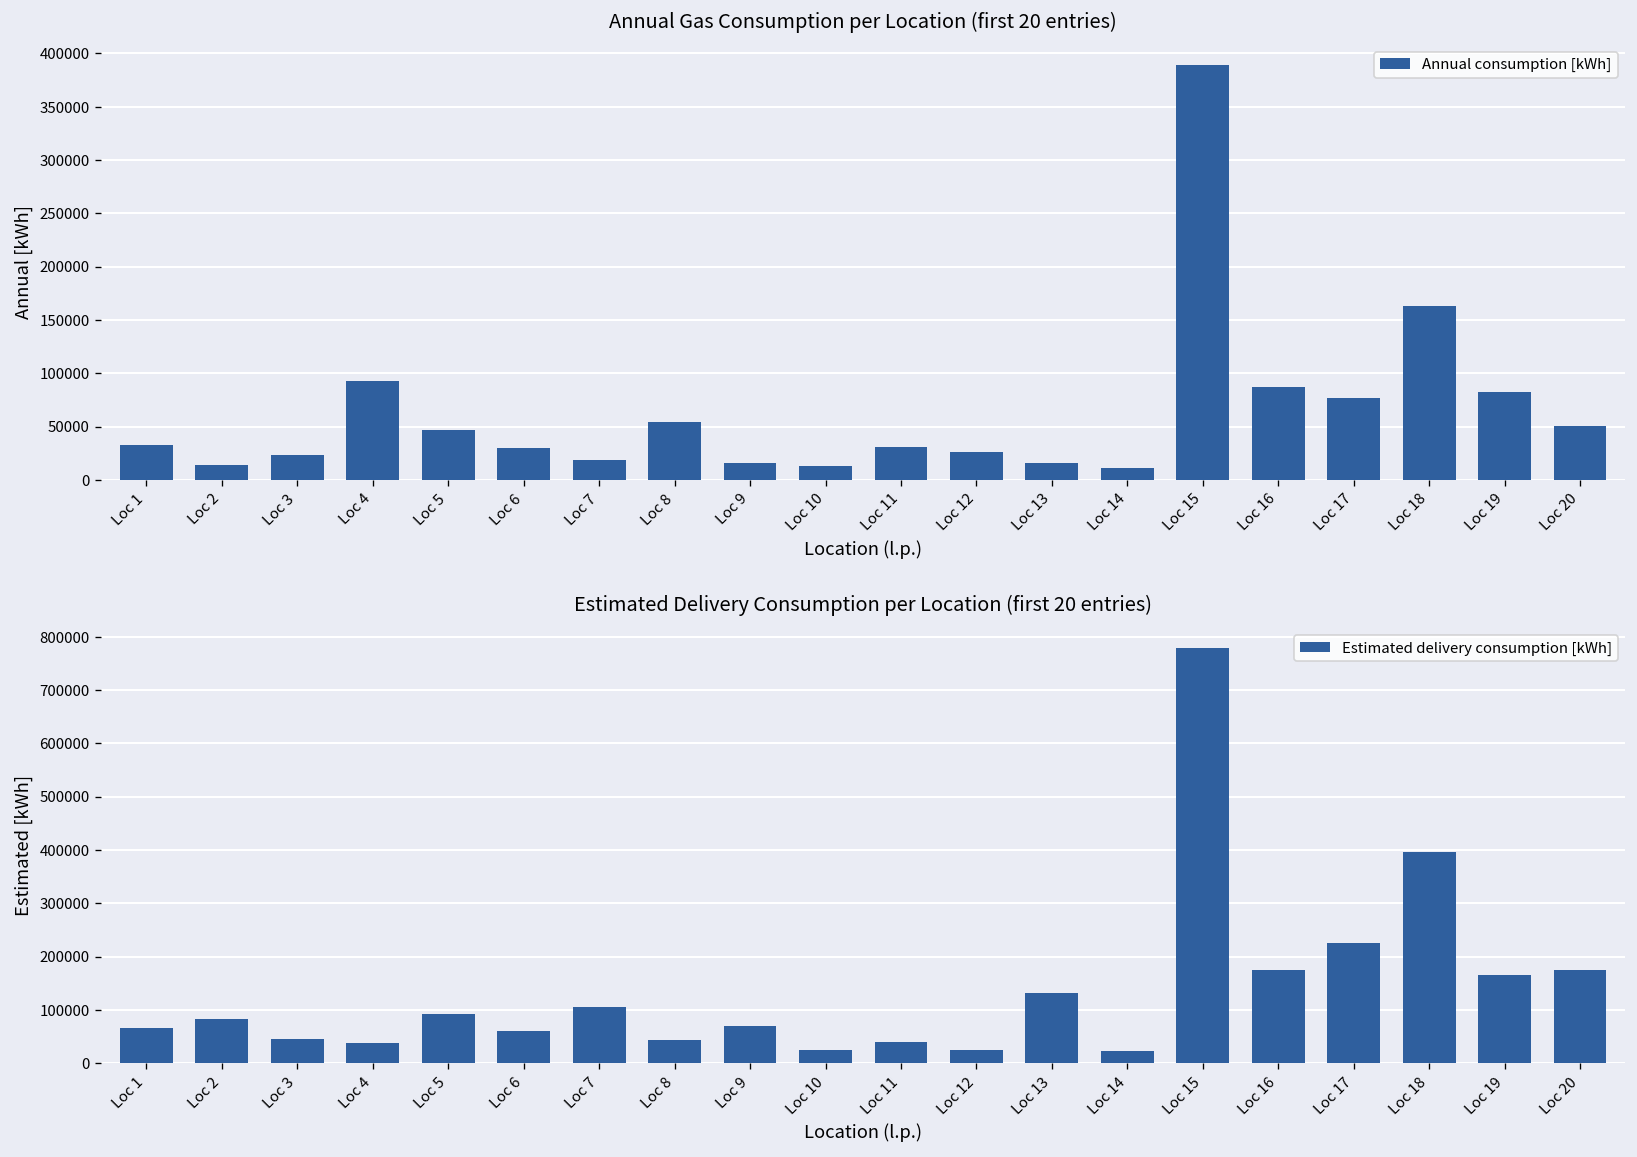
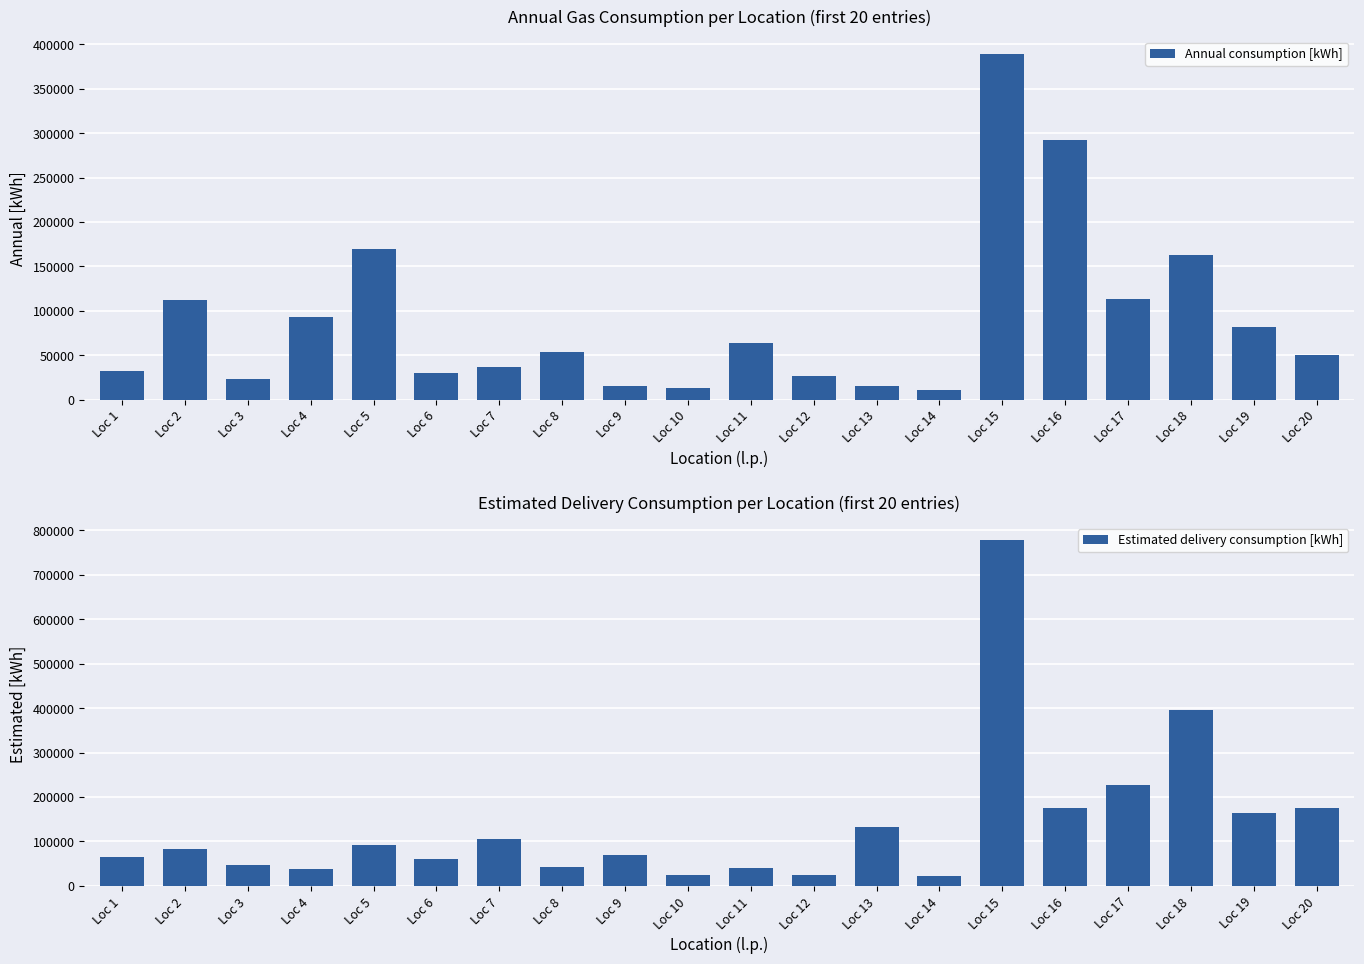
Annual Gas Consumption per Location (first 20 entries), Loc 2: 10000 -> 110000
Annual Gas Consumption per Location (first 20 entries), Loc 5: 50000 -> 170000
Annual Gas Consumption per Location (first 20 entries), Loc 7: 20000 -> 40000
Annual Gas Consumption per Location (first 20 entries), Loc 11: 30000 -> 60000
Annual Gas Consumption per Location (first 20 entries), Loc 16: 90000 -> 290000
Annual Gas Consumption per Location (first 20 entries), Loc 17: 80000 -> 110000
